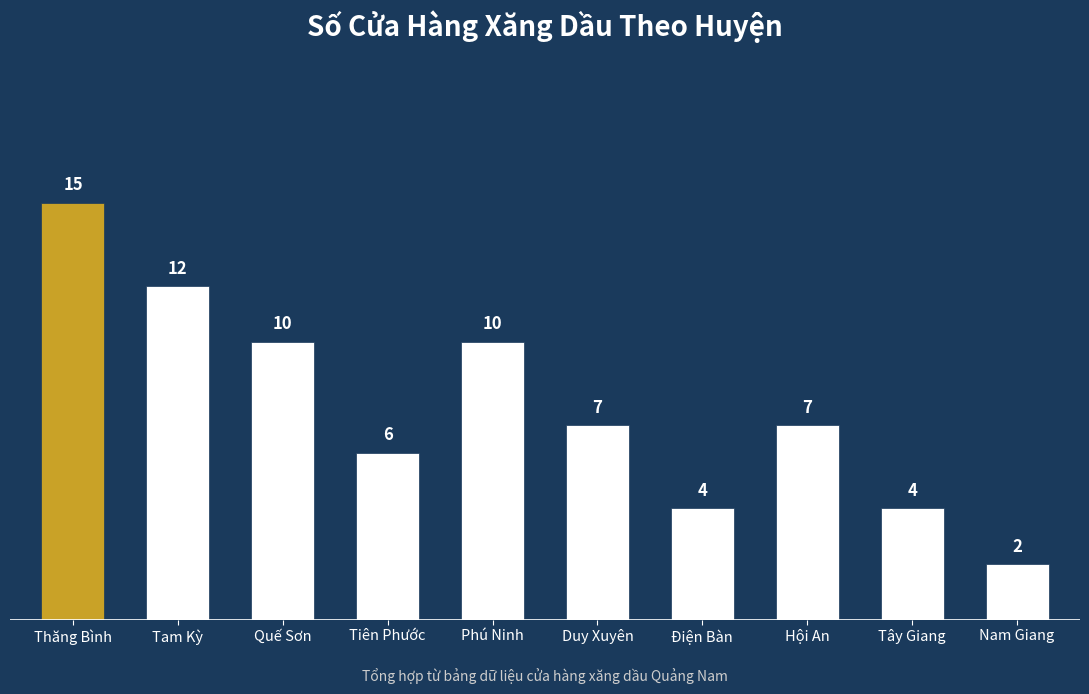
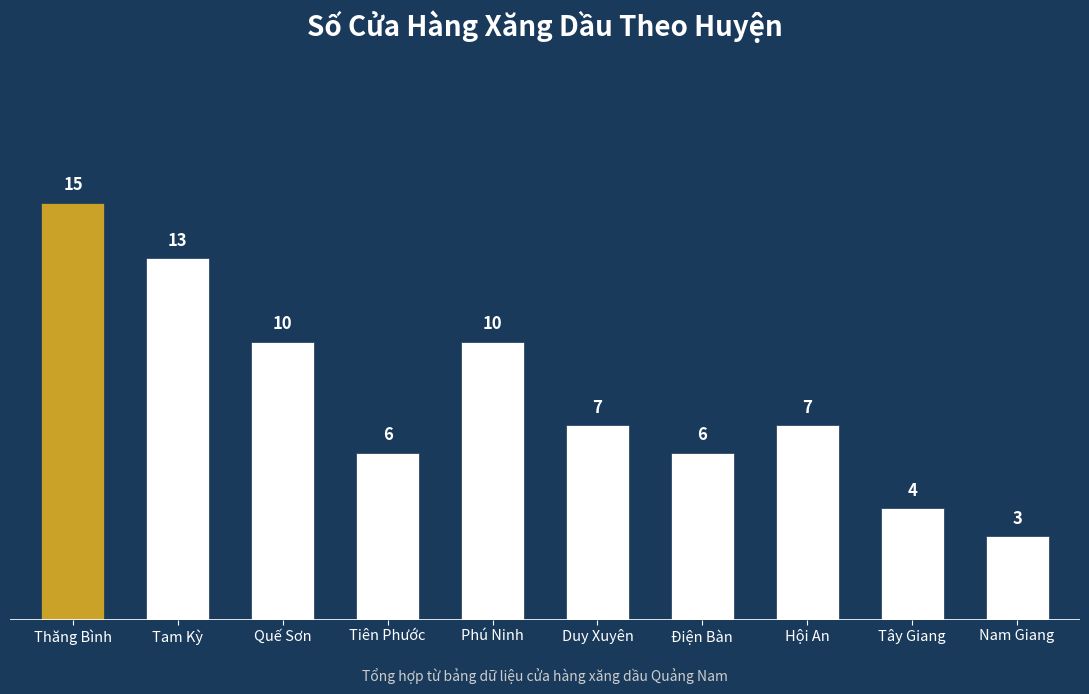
Tam Kỳ: 12 -> 13
Điện Bàn: 4 -> 6
Nam Giang: 2 -> 3
